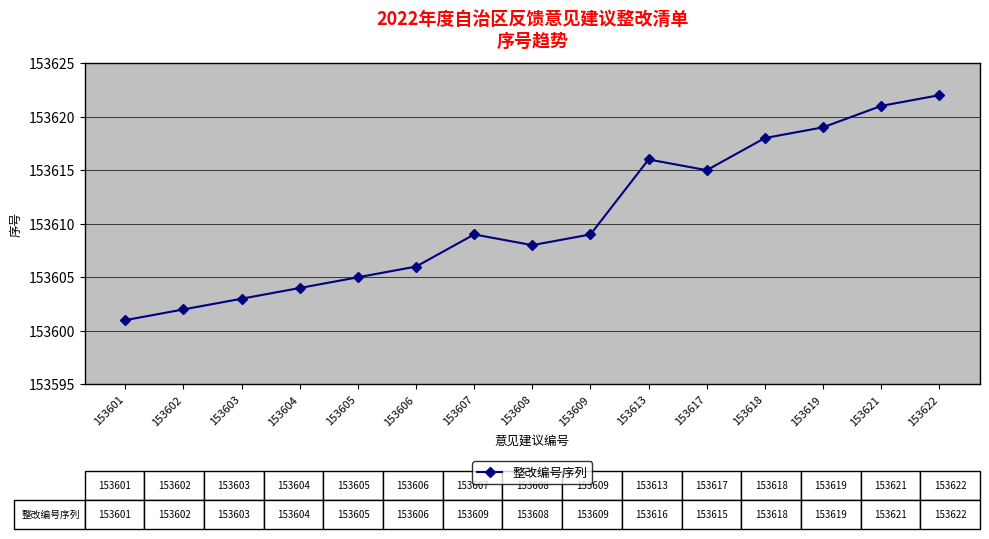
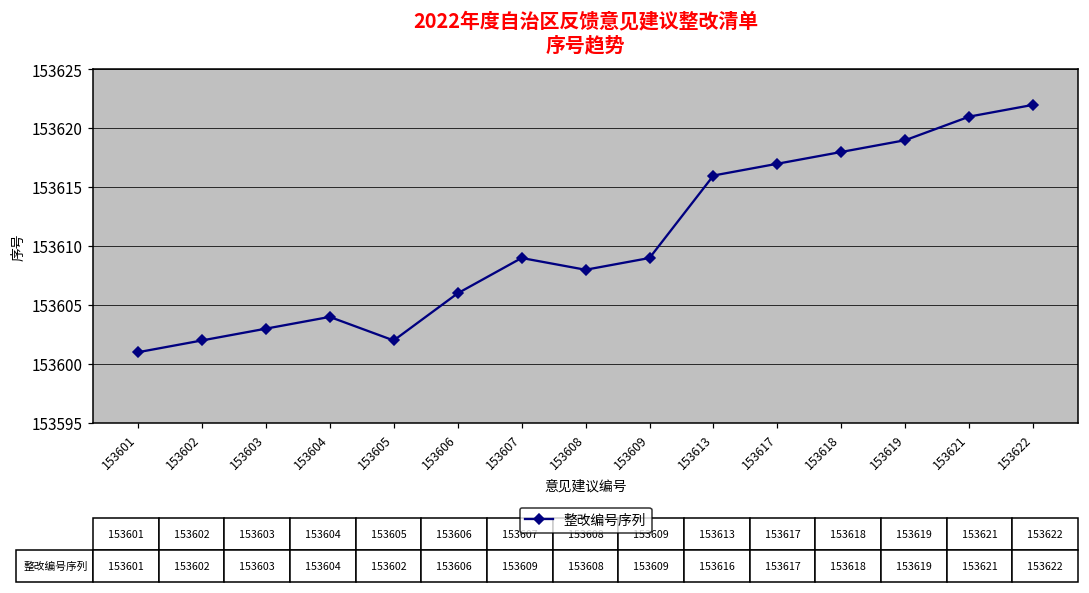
153605: 153605 -> 153602
153617: 153615 -> 153617
